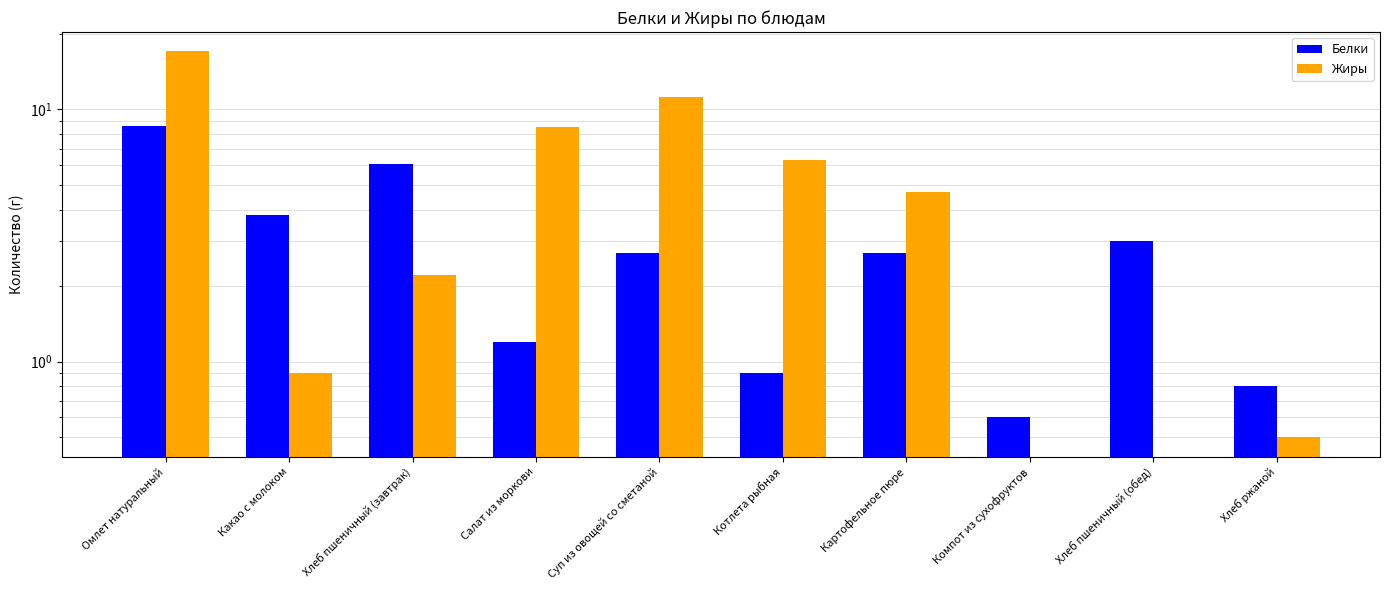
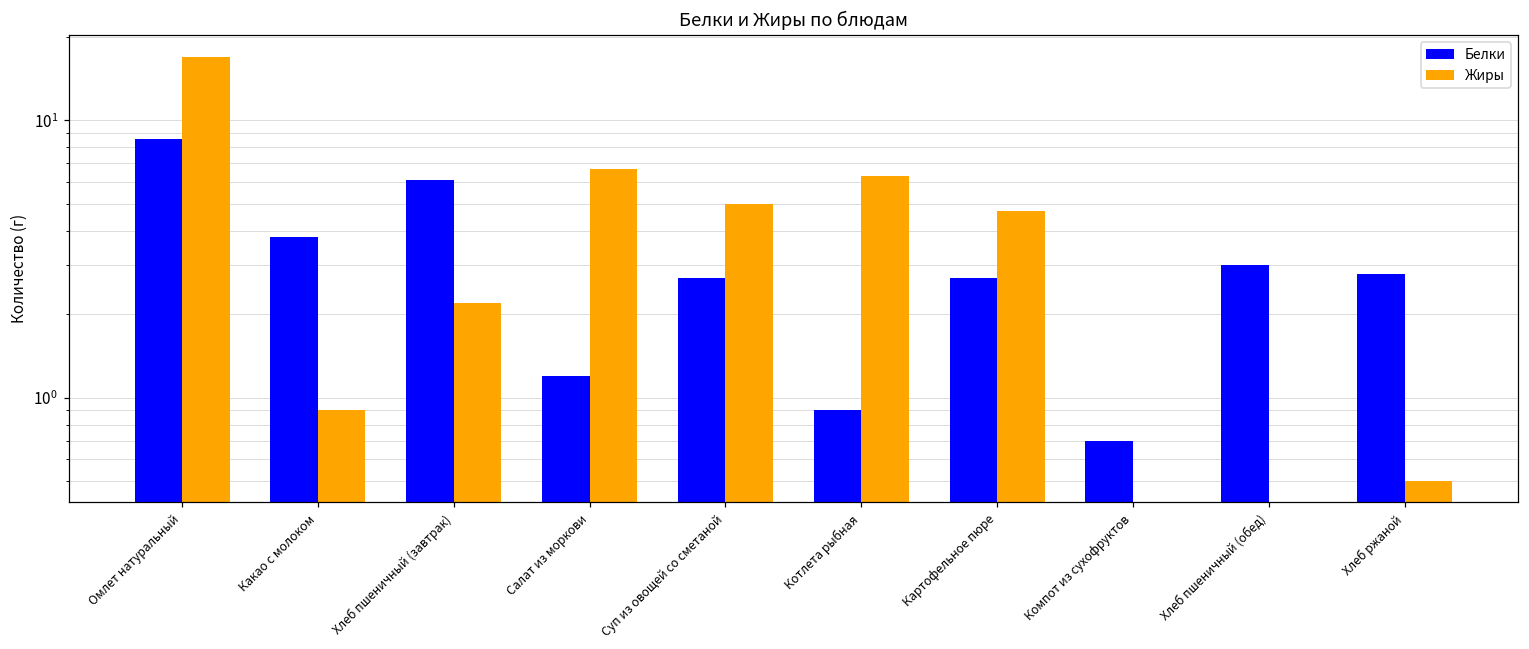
Жиры, Салат из моркови: 8.5 -> 6.7
Жиры, Суп из овощей со сметаной: 11 -> 5.0
Белки, Компот из сухофруктов: 0.6 -> 0.7
Белки, Хлеб ржаной: 0.8 -> 2.8
